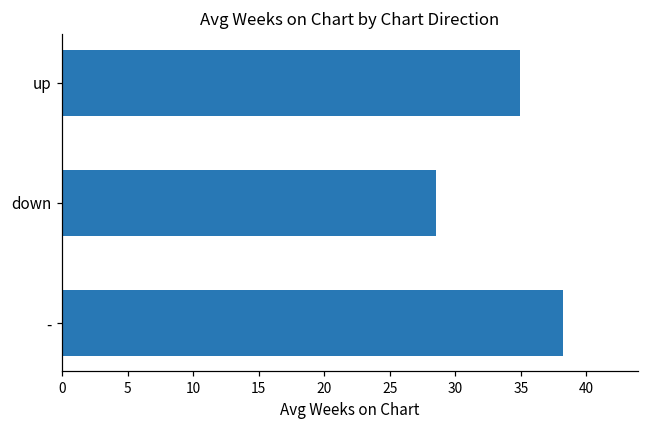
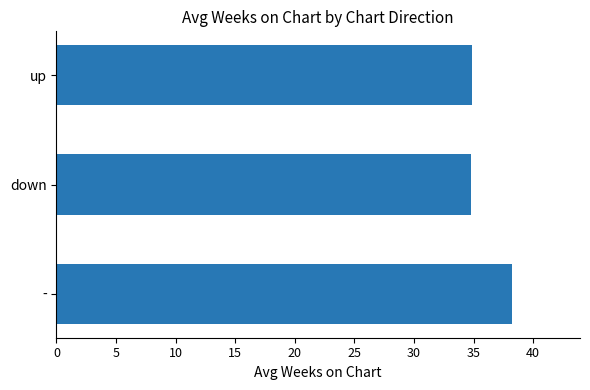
down: 28.5 -> 34.8
